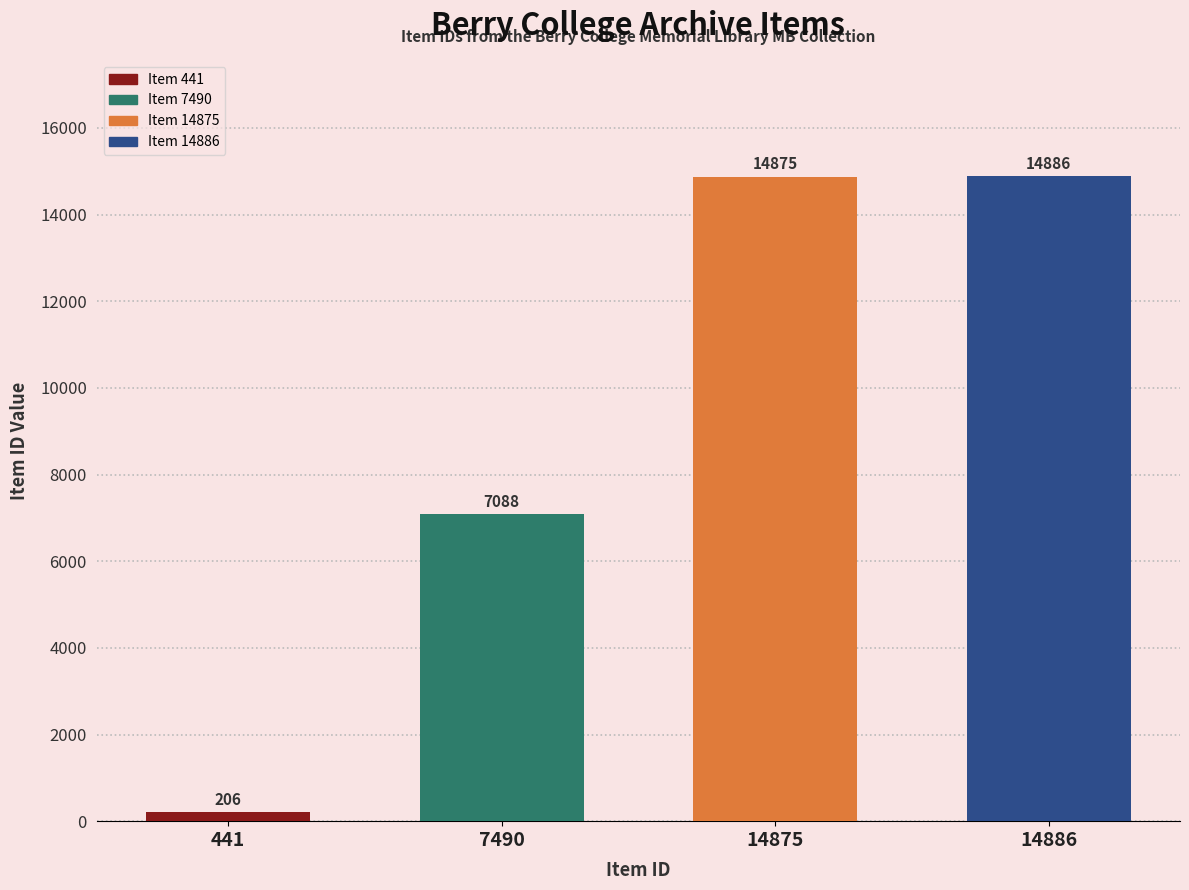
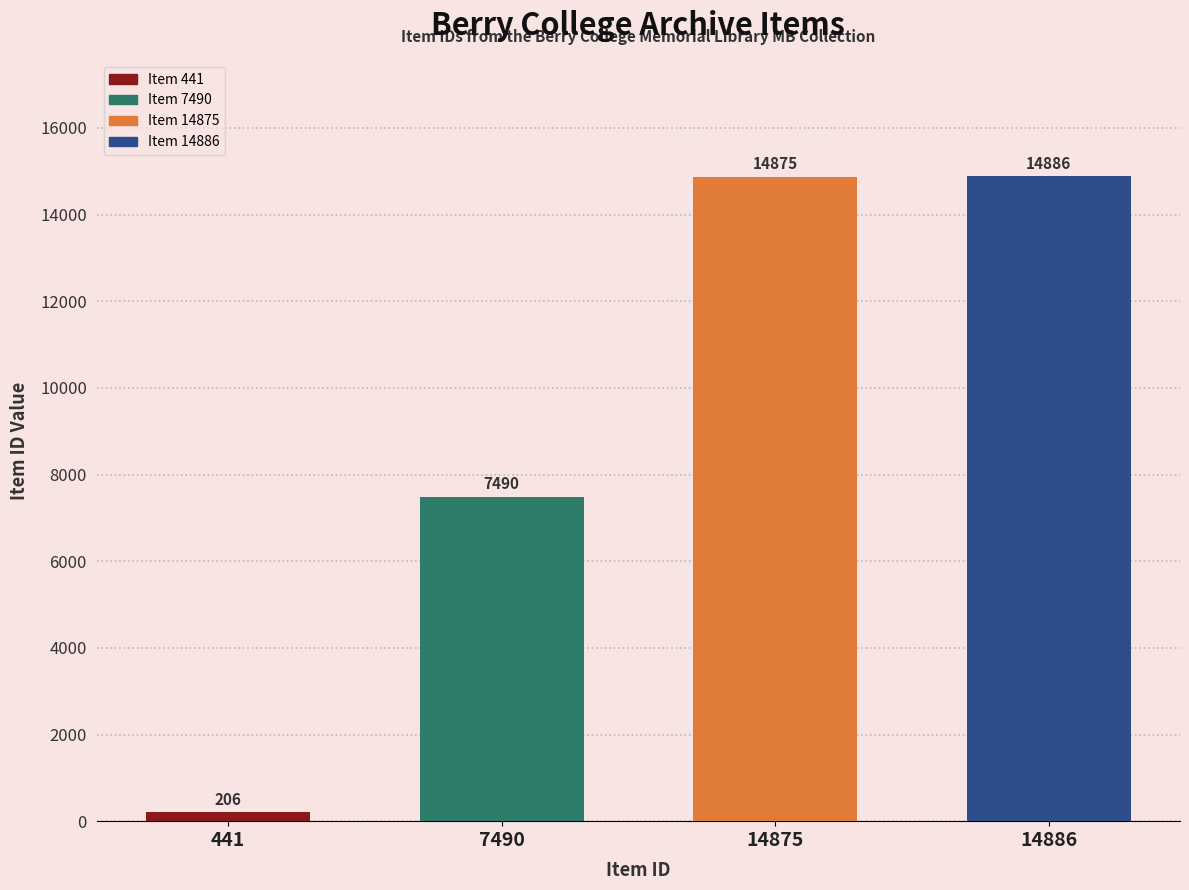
7490: 7088 -> 7490
